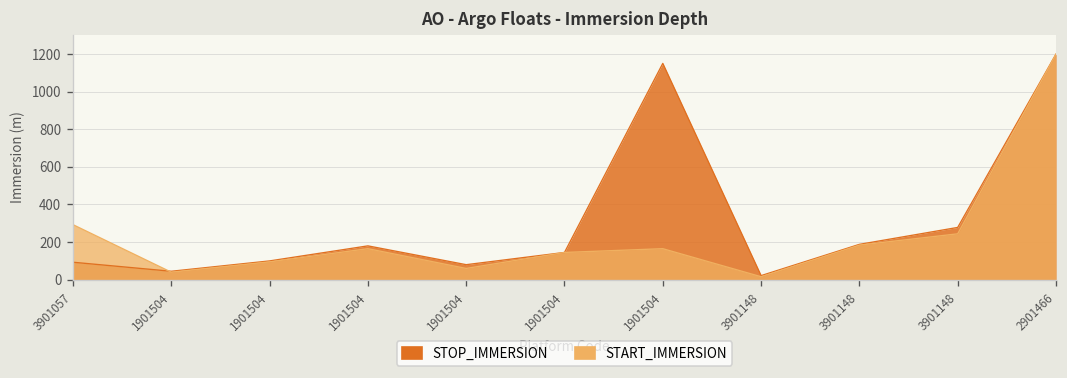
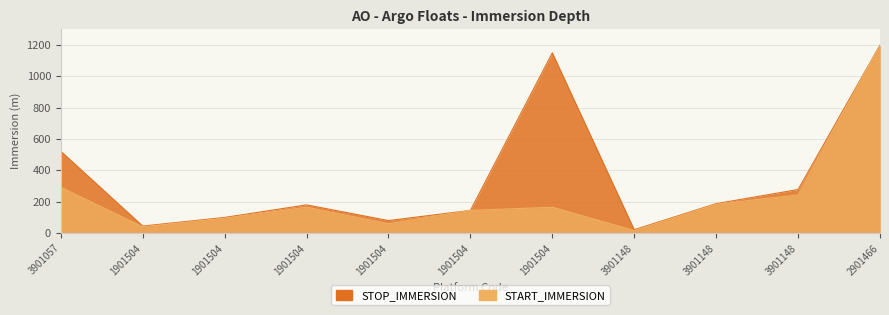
STOP_IMMERSION, 3901057: 90 -> 520
